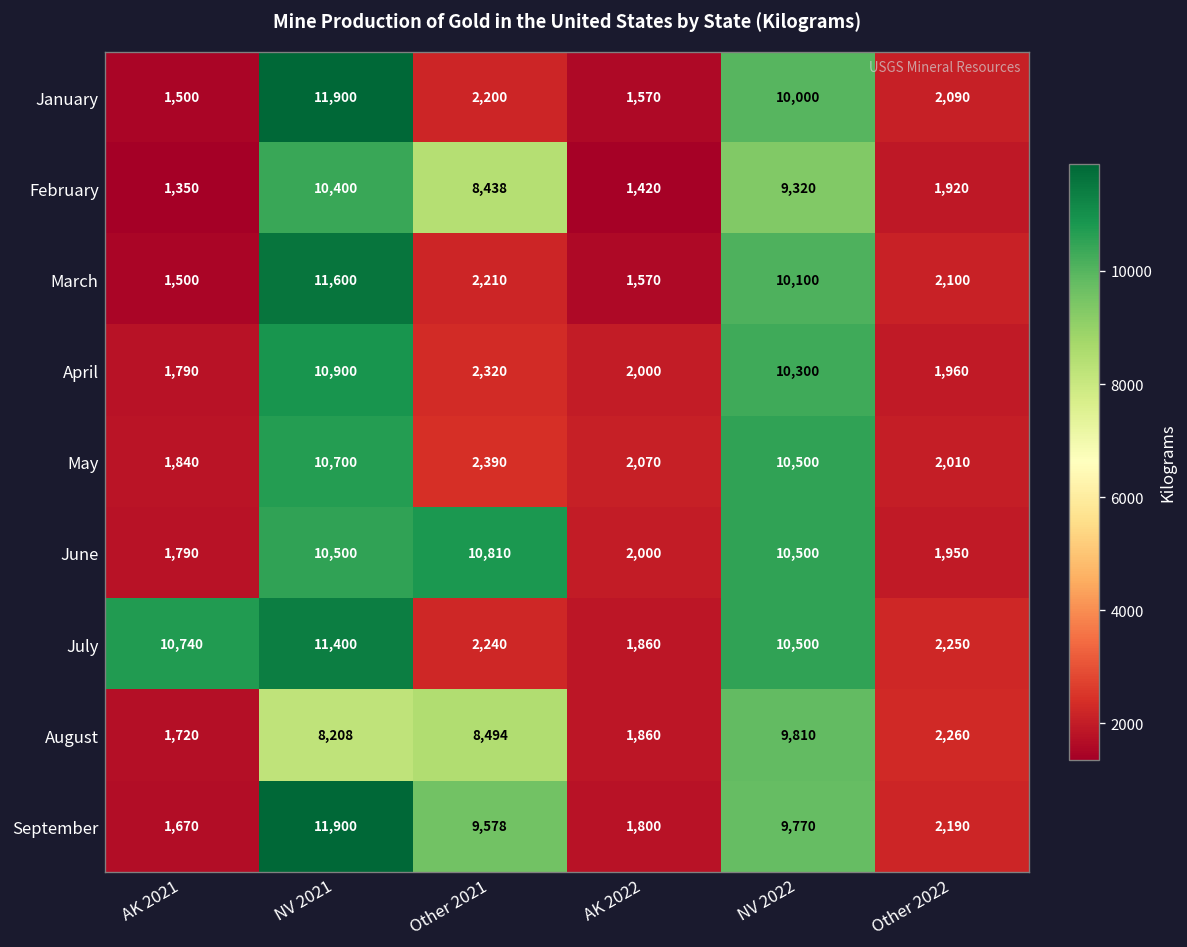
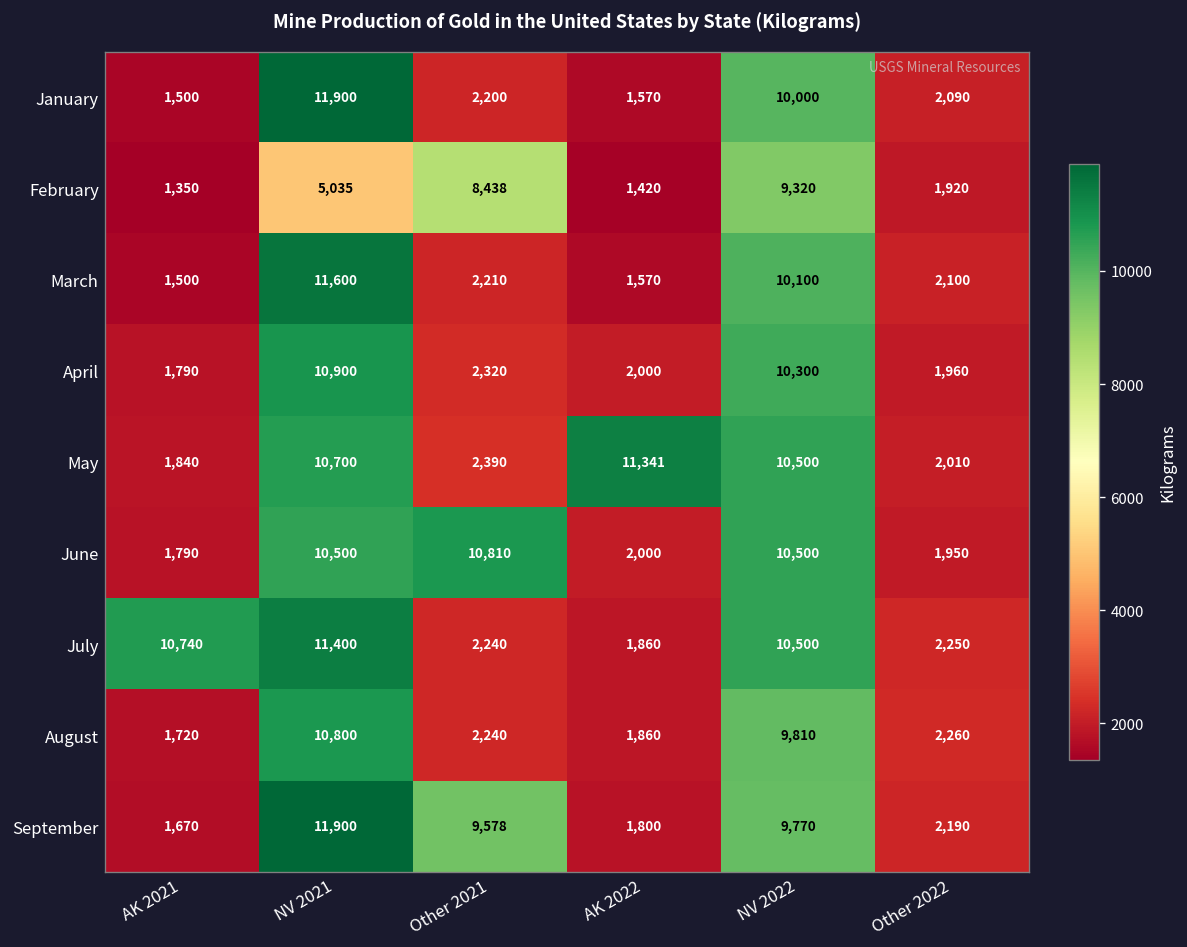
February, NV 2021: 10,400 -> 5,035
May, AK 2022: 2,070 -> 11,341
August, NV 2021: 8,208 -> 10,800
August, Other 2021: 8,494 -> 2,240
